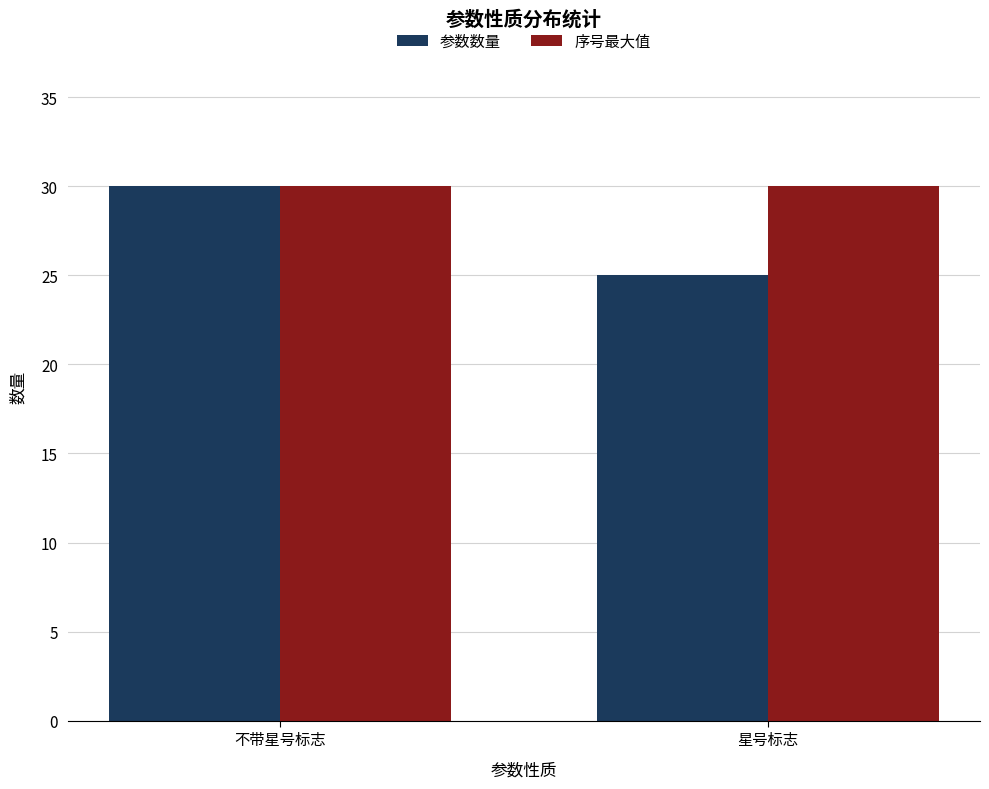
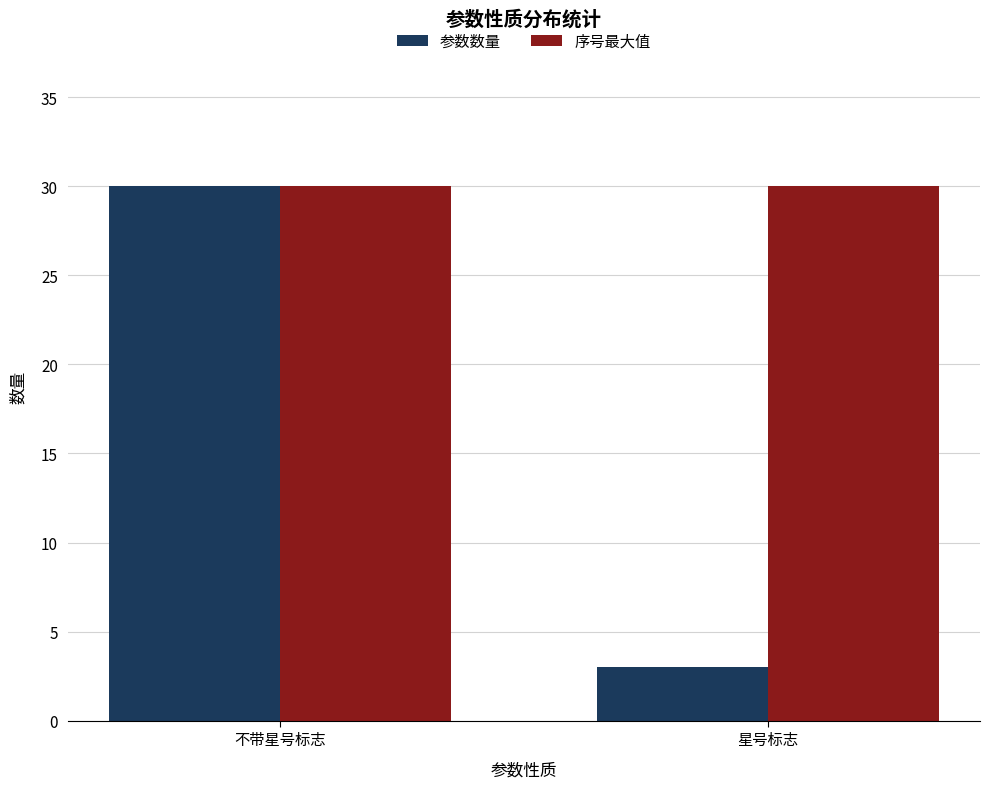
参数数量, 星号标志: 25 -> 3
